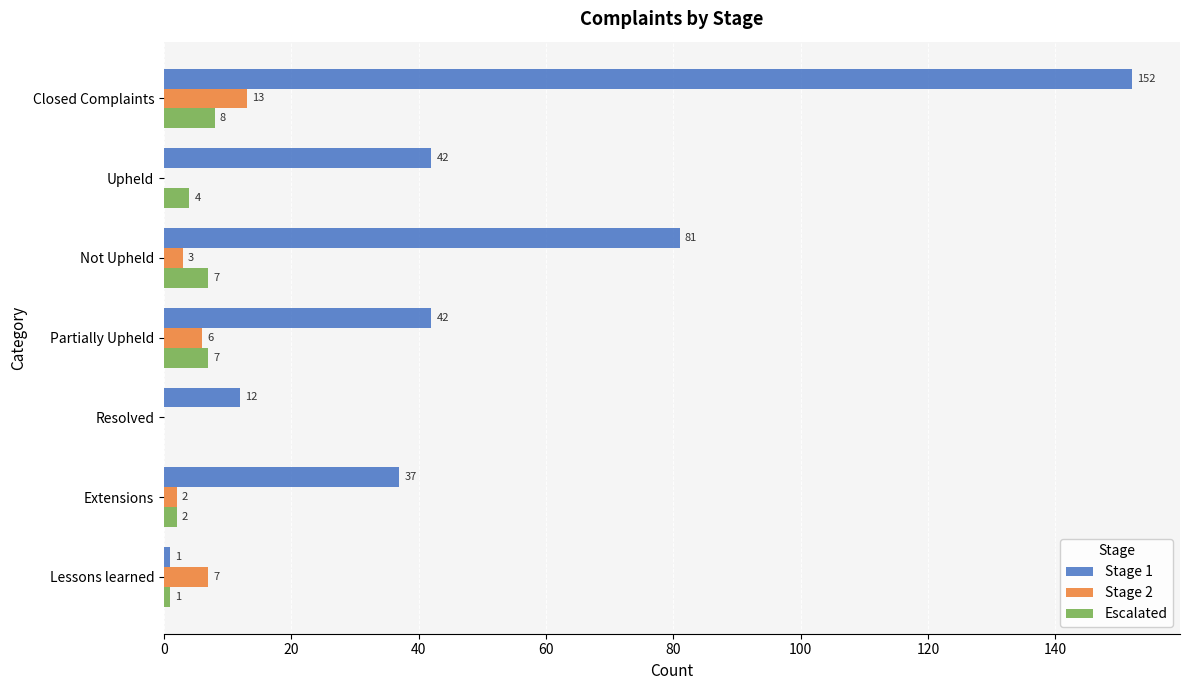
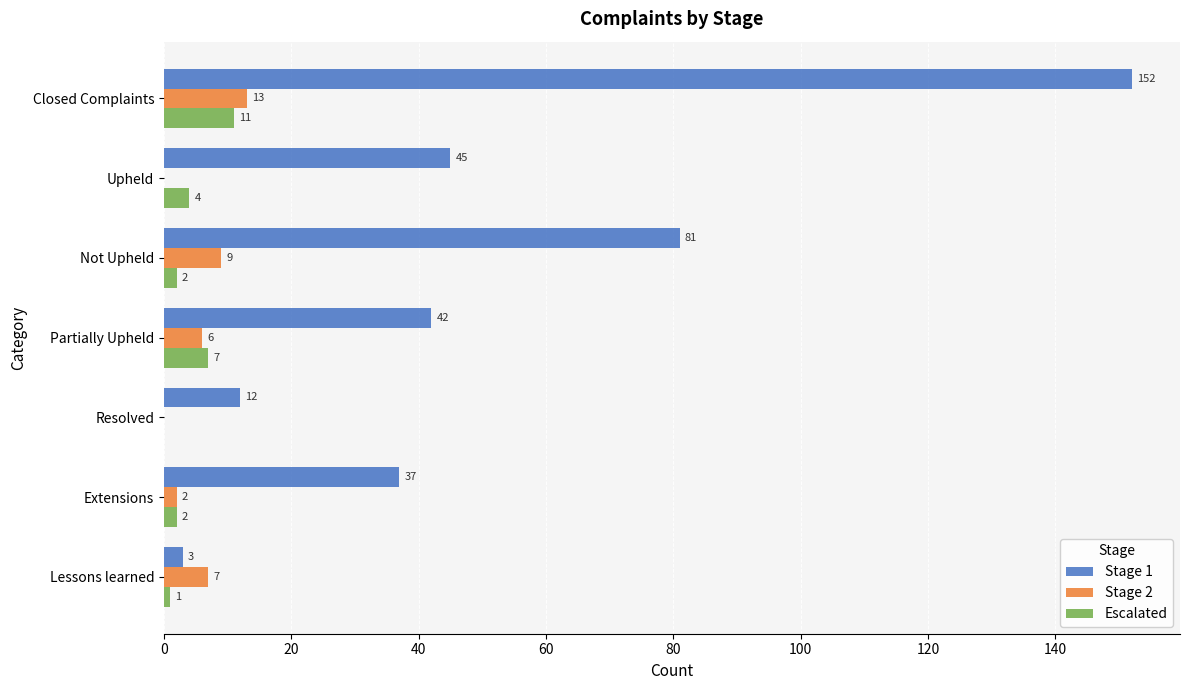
Escalated, Closed Complaints: 8 -> 11
Stage 1, Upheld: 42 -> 45
Stage 2, Not Upheld: 3 -> 9
Escalated, Not Upheld: 7 -> 2
Stage 1, Lessons learned: 1 -> 3
